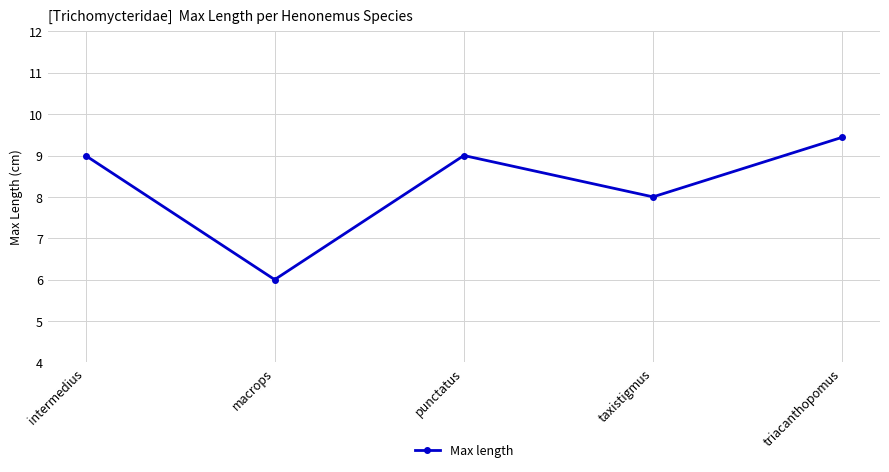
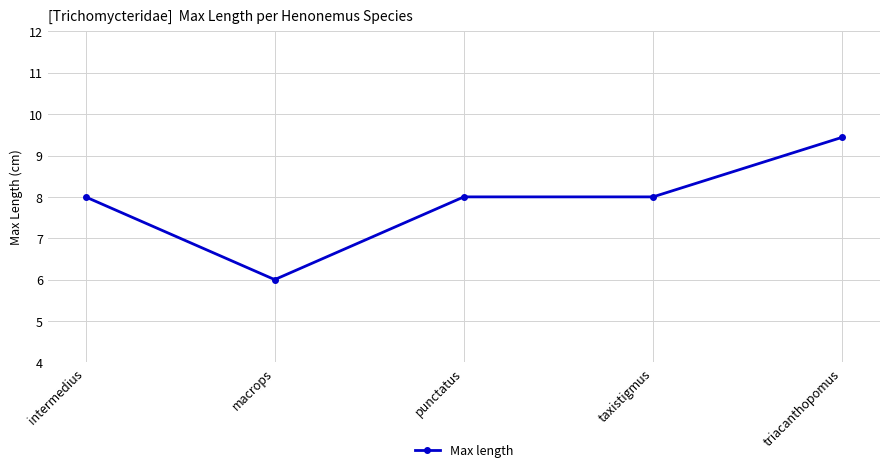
intermedius: 9 -> 8
punctatus: 9 -> 8
